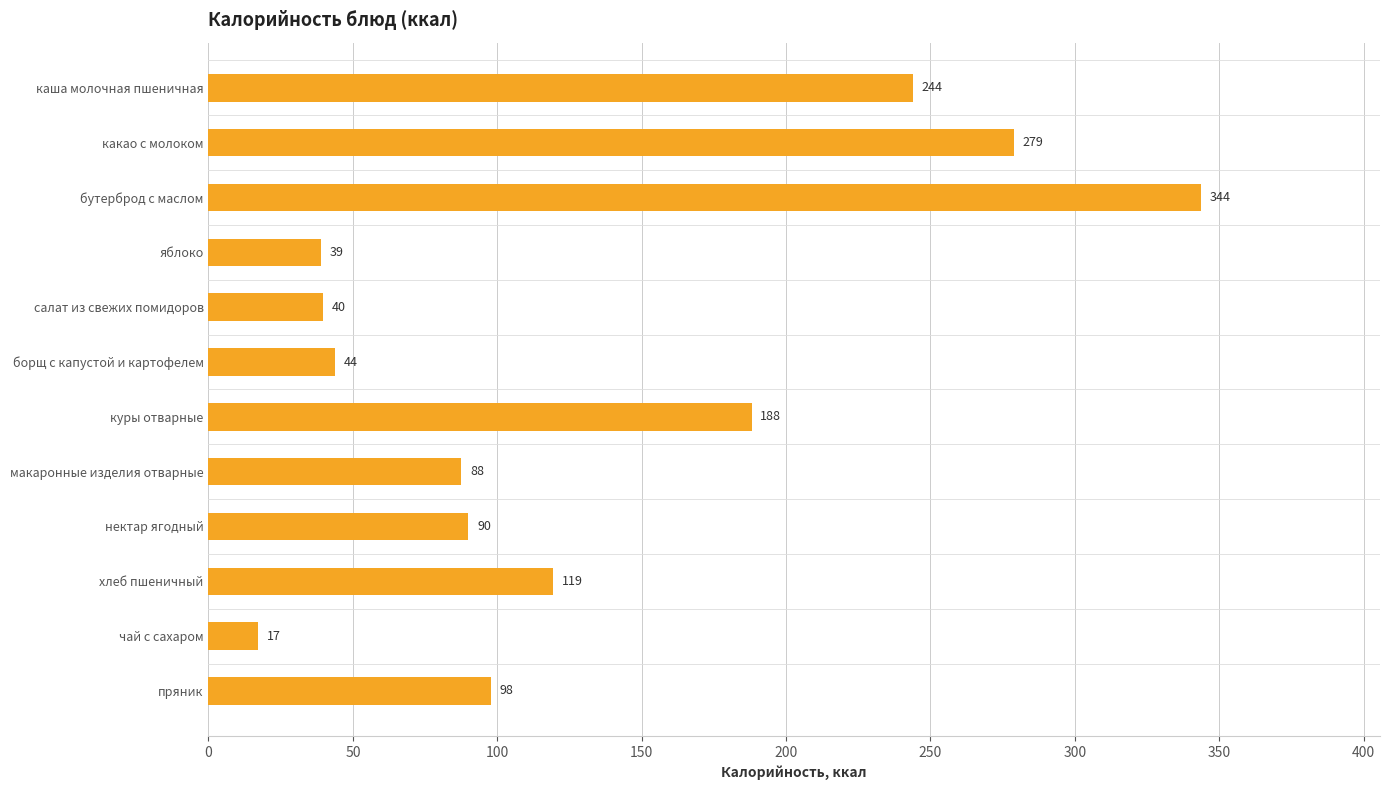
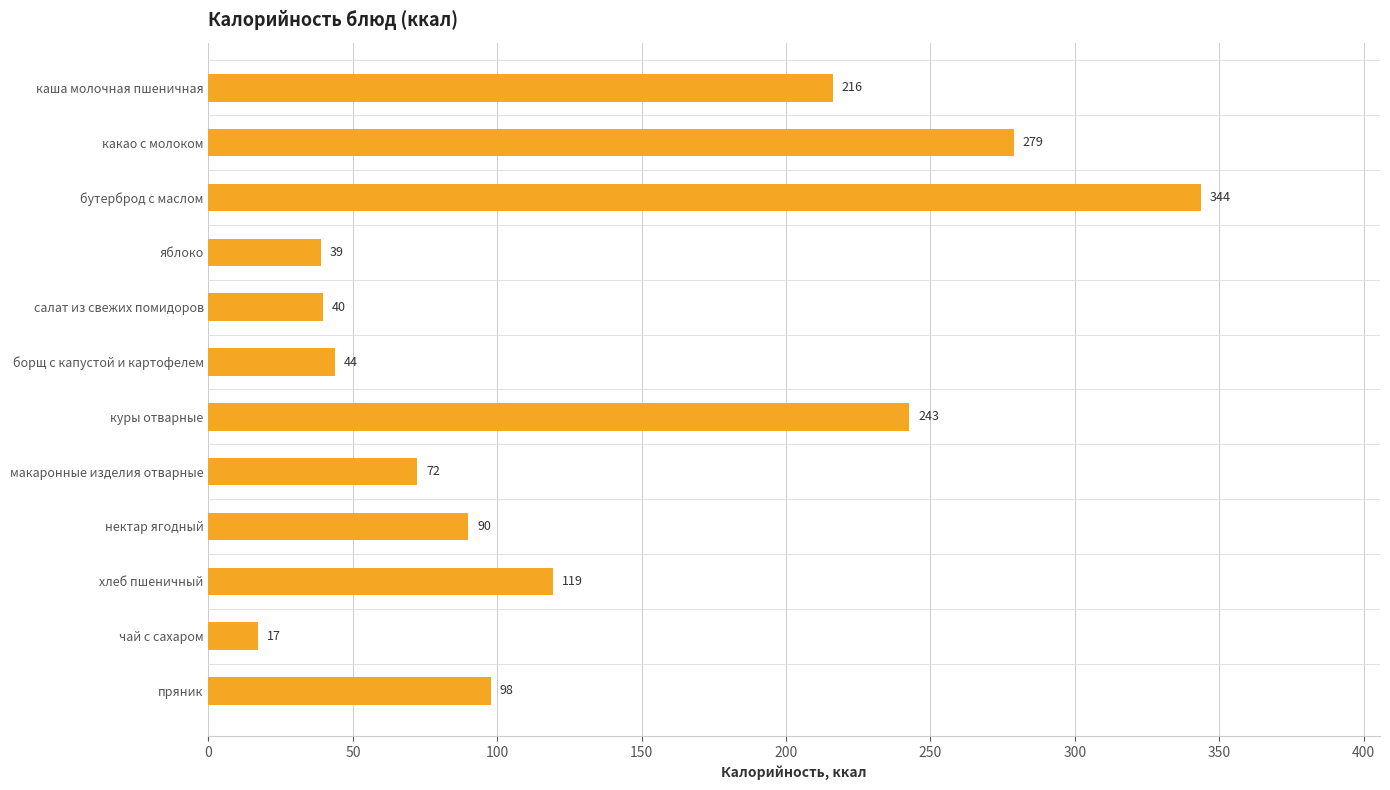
каша молочная пшеничная: 244 -> 216
куры отварные: 188 -> 243
макаронные изделия отварные: 88 -> 72
